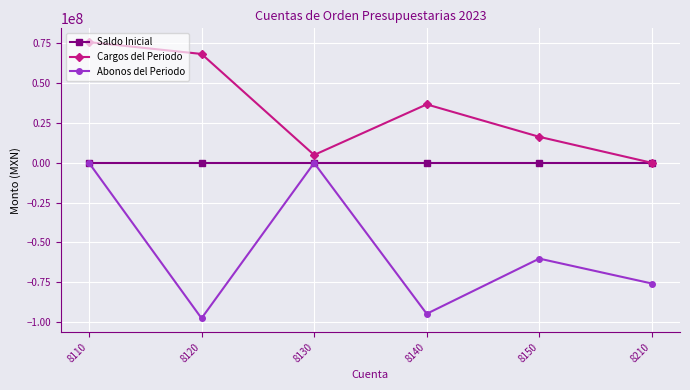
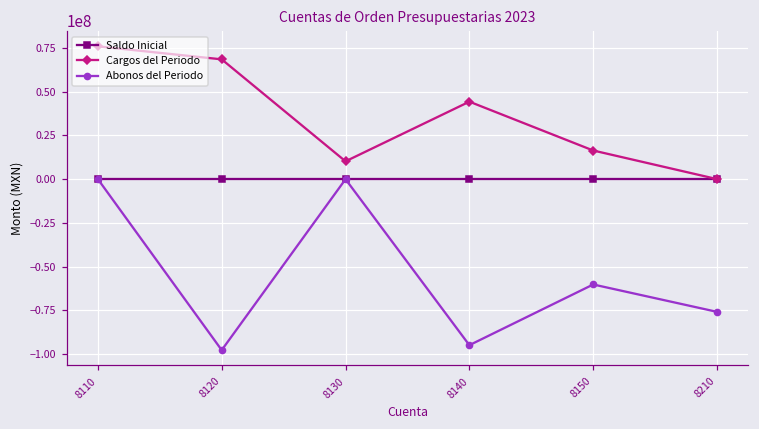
Cargos del Periodo, 8130: 5000000 -> 10000000
Cargos del Periodo, 8140: 37000000 -> 44000000
